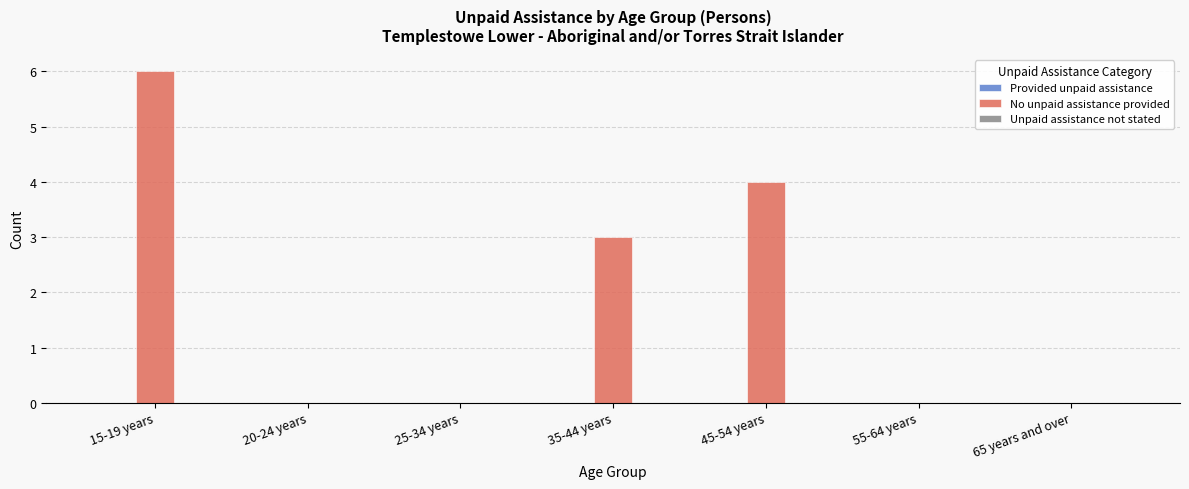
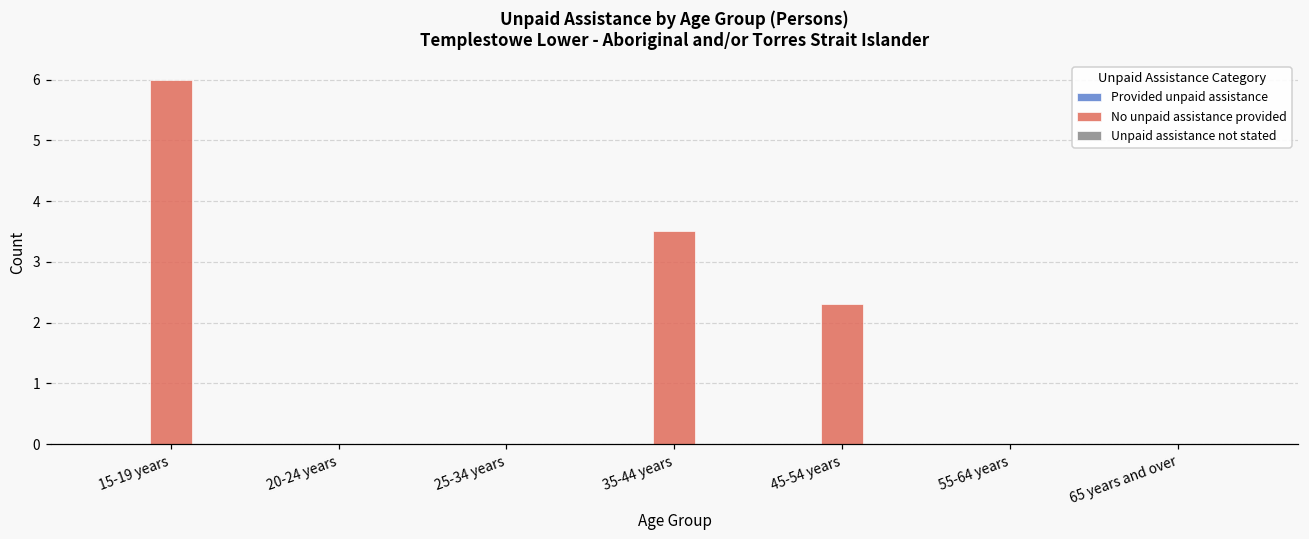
No unpaid assistance provided, 35-44 years: 3.0 -> 3.5
No unpaid assistance provided, 45-54 years: 4.0 -> 2.3
